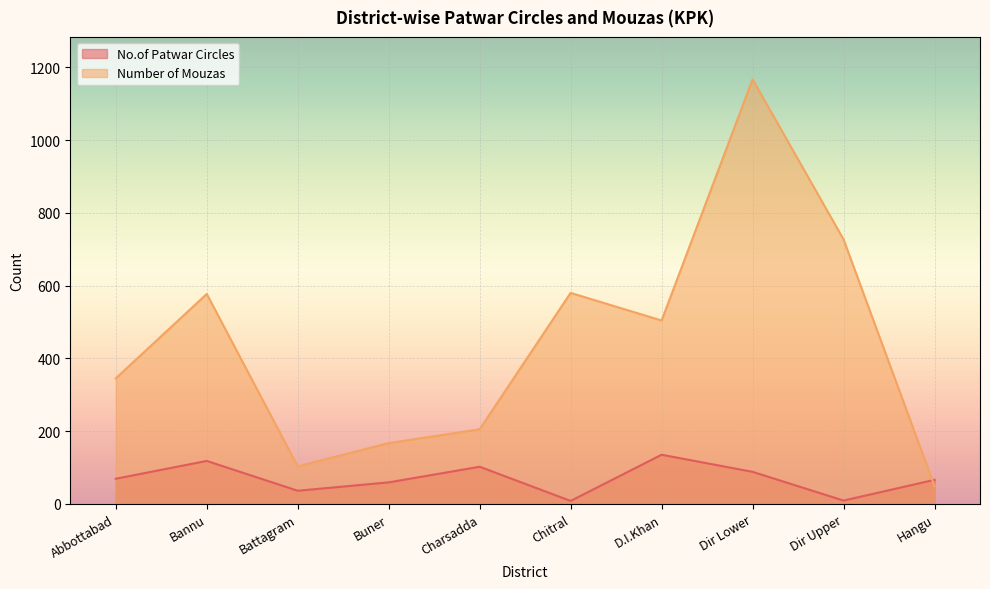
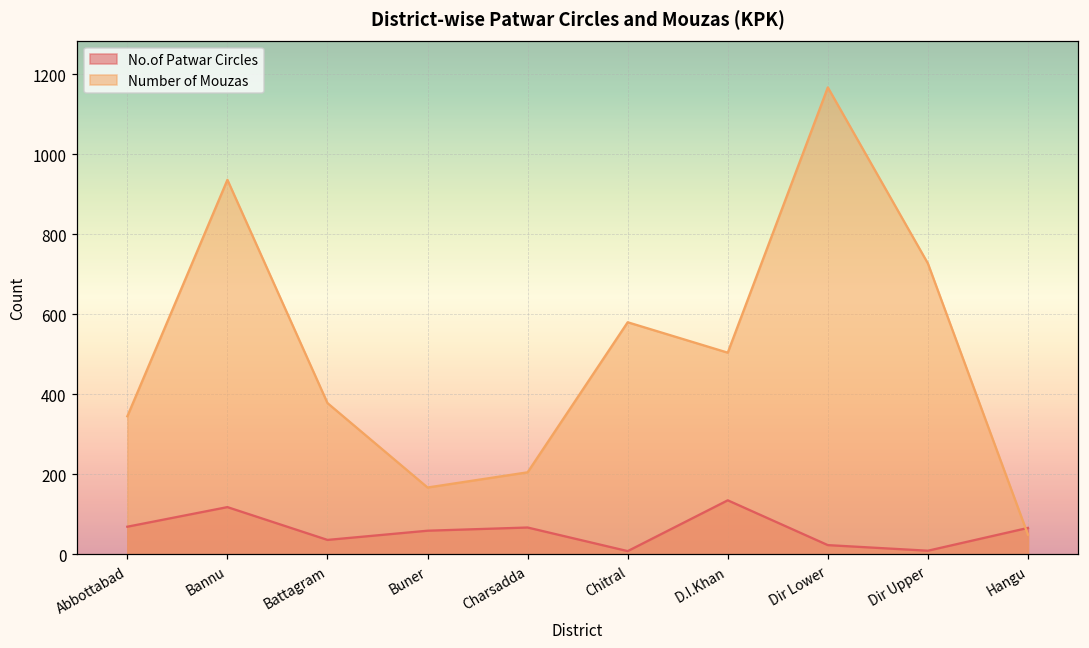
Number of Mouzas, Bannu: 580 -> 940
Number of Mouzas, Battagram: 100 -> 380
No.of Patwar Circles, Charsadda: 100 -> 70
No.of Patwar Circles, Dir Lower: 90 -> 20
